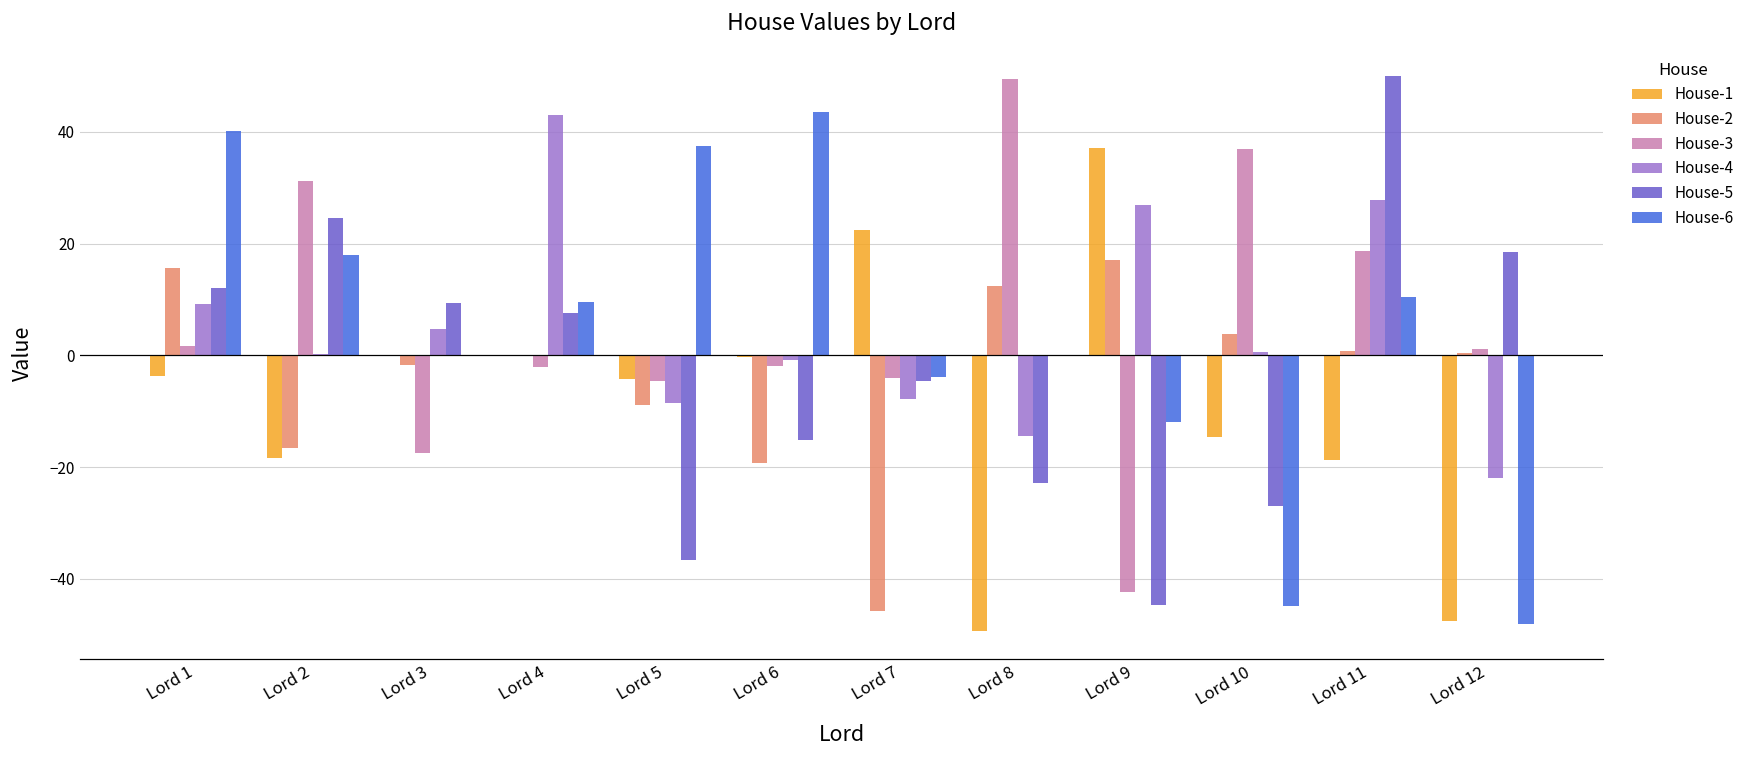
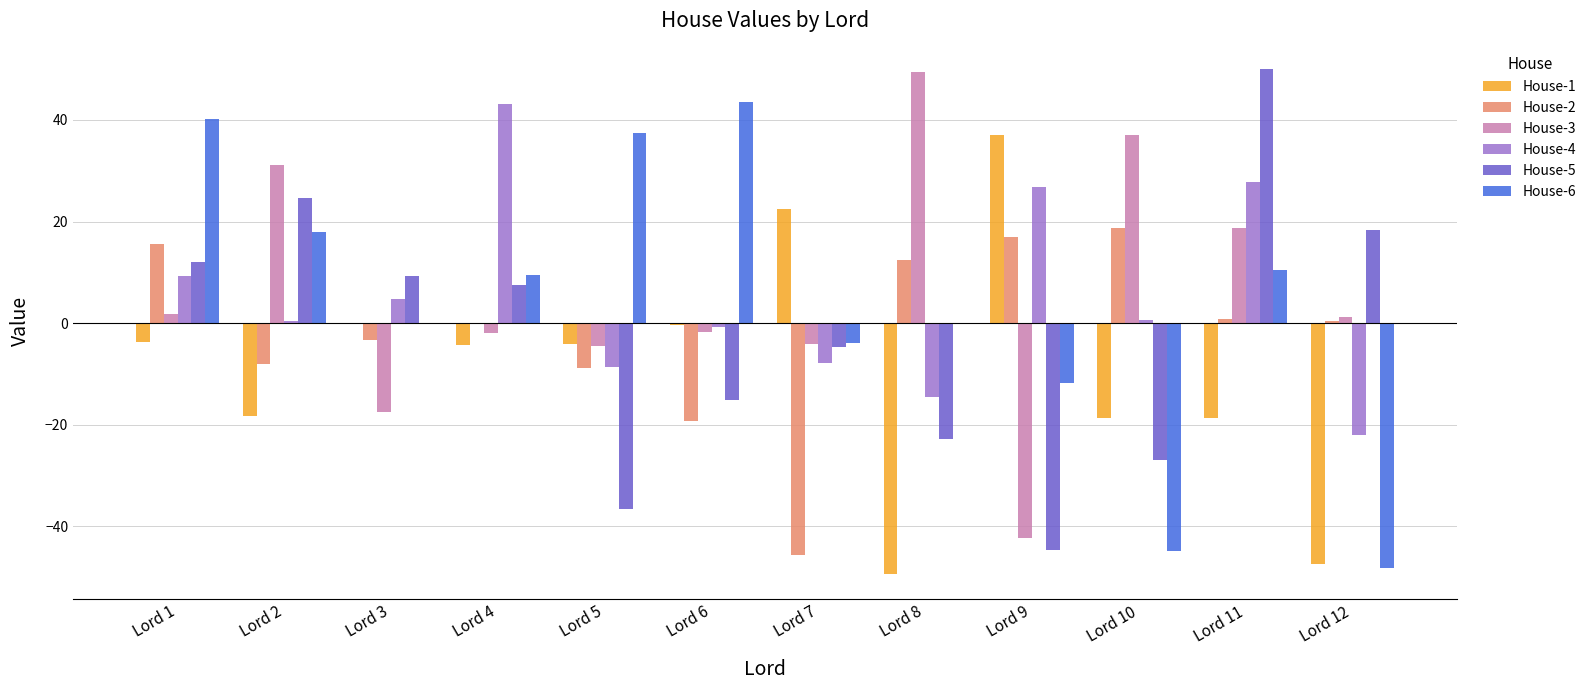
House-2, Lord 2: -17 -> -8
House-2, Lord 3: -2 -> -3
House-1, Lord 4: 0 -> -4
House-1, Lord 10: -15 -> -19
House-2, Lord 10: 4 -> 19
